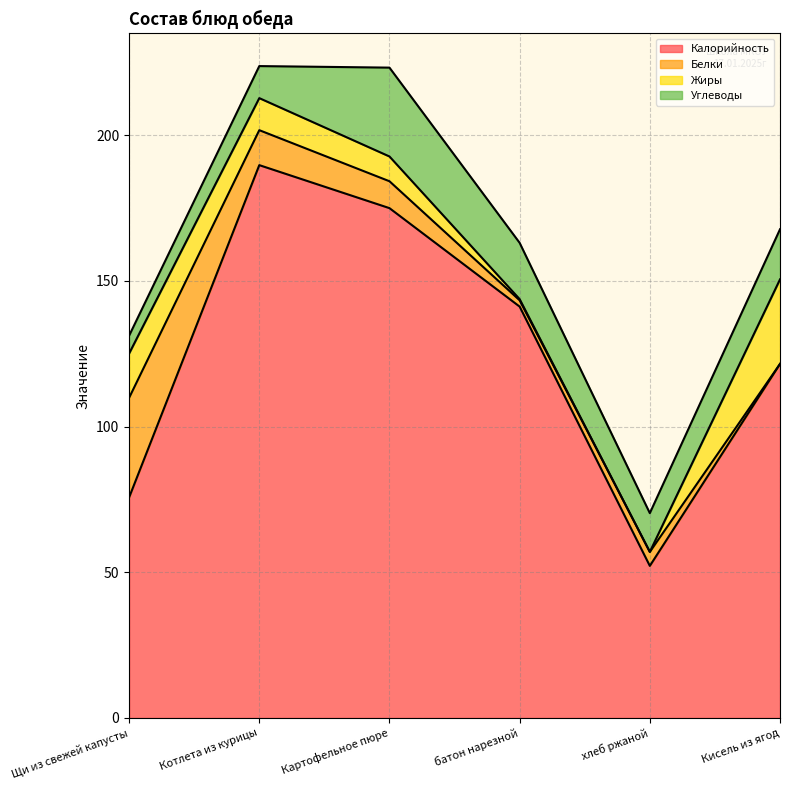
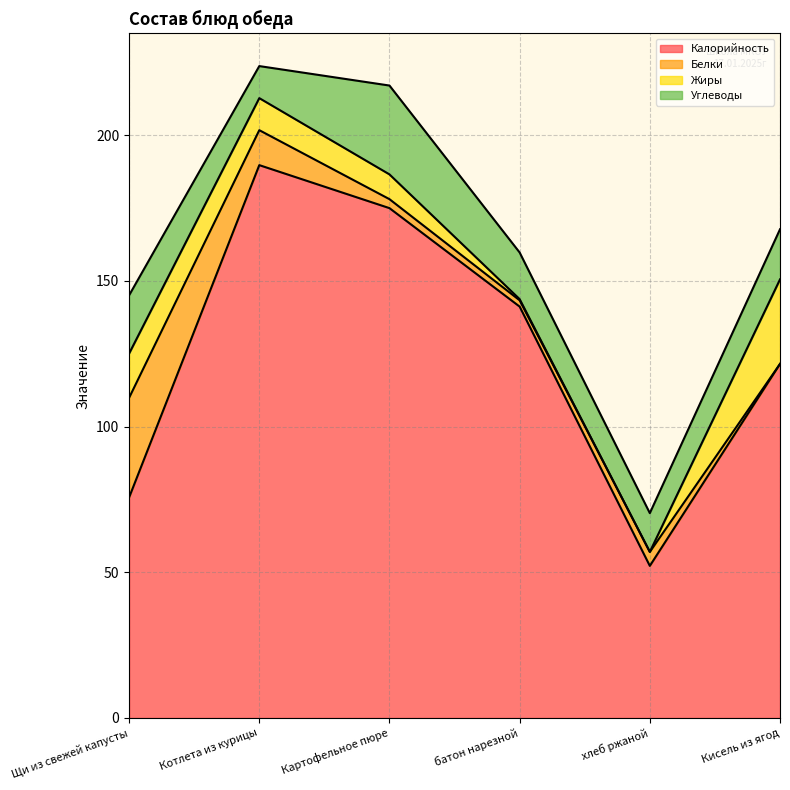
Углеводы, Щи из свежей капусты: 6 -> 20
Белки, Картофельное пюре: 9 -> 3
Углеводы, батон нарезной: 19 -> 16
